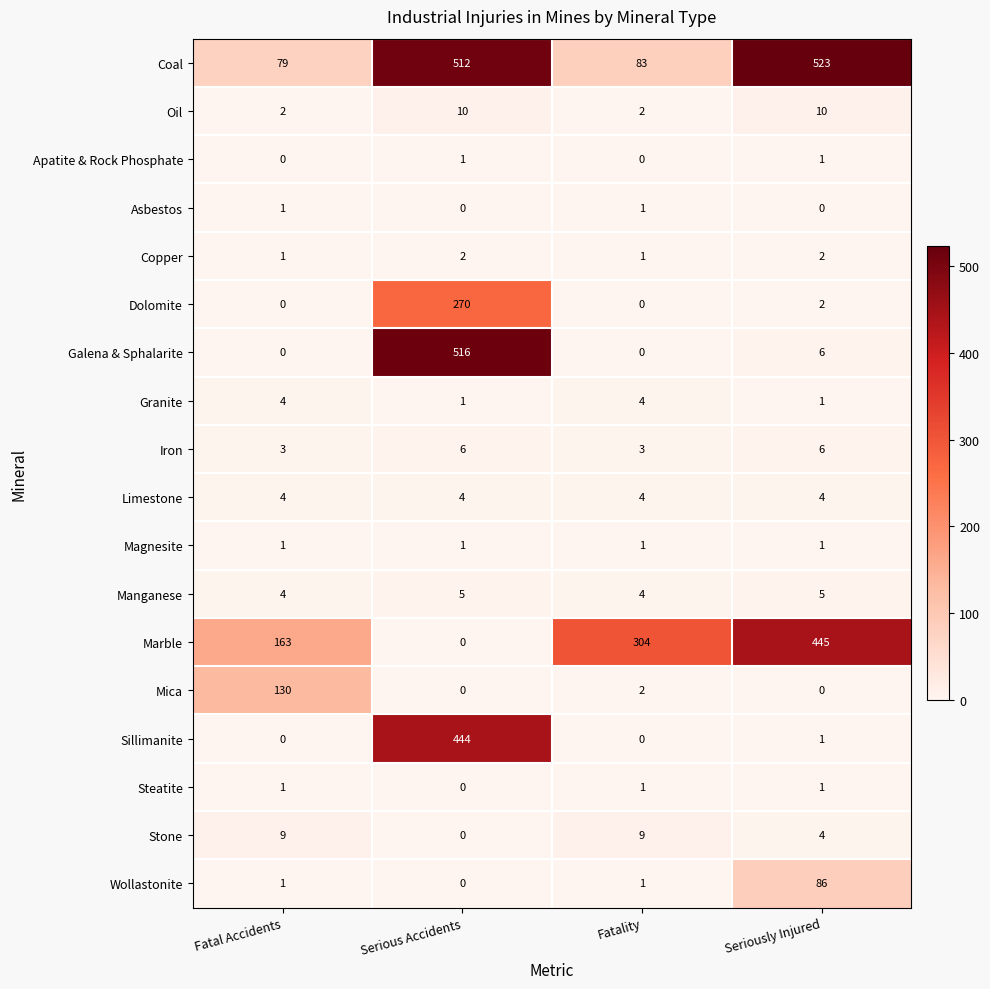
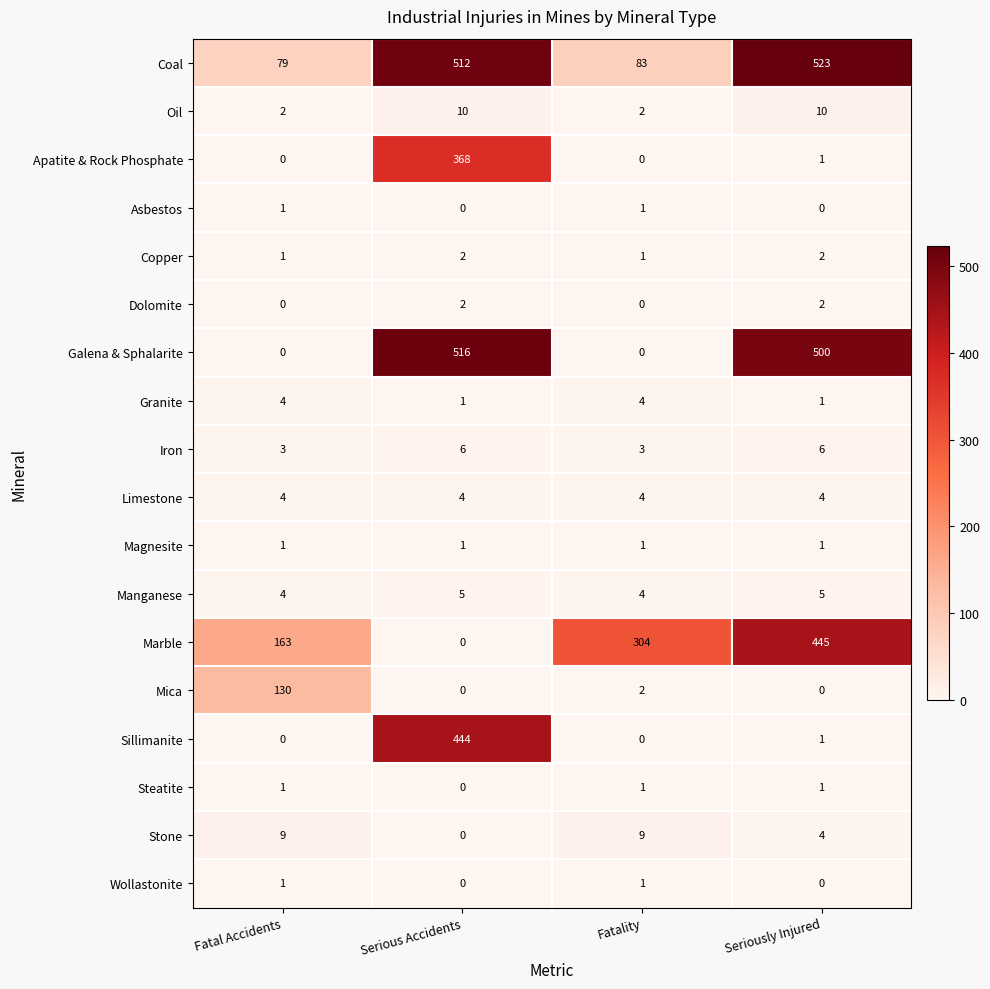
Apatite & Rock Phosphate, Serious Accidents: 1 -> 368
Dolomite, Serious Accidents: 270 -> 2
Galena & Sphalarite, Seriously Injured: 6 -> 500
Wollastonite, Seriously Injured: 86 -> 0
